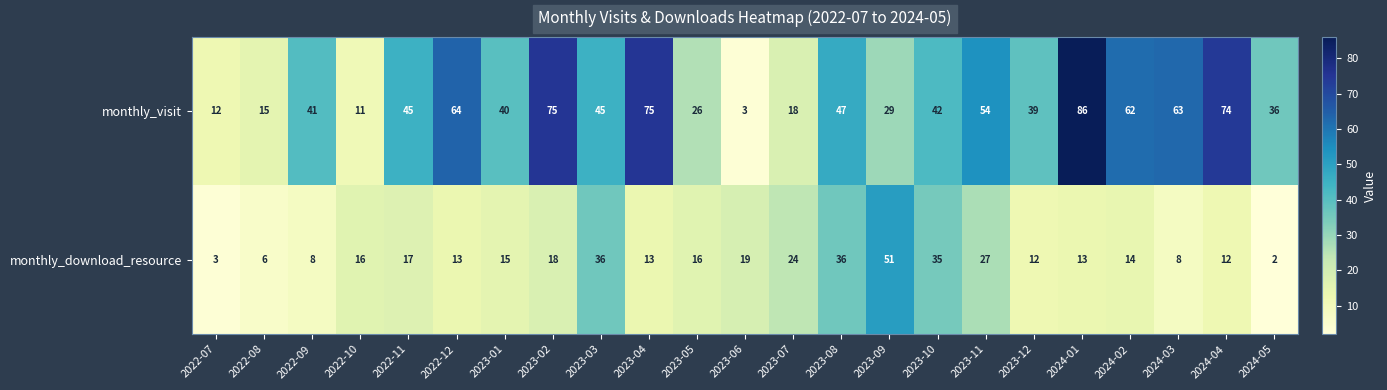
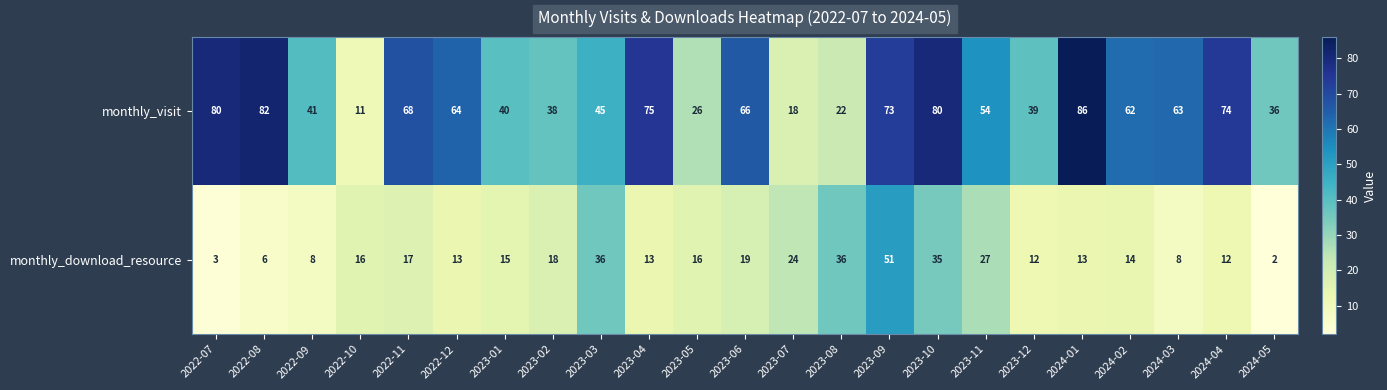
monthly_visit, 2022-07: 12 -> 80
monthly_visit, 2022-08: 15 -> 82
monthly_visit, 2022-11: 45 -> 68
monthly_visit, 2023-02: 75 -> 38
monthly_visit, 2023-06: 3 -> 66
monthly_visit, 2023-08: 47 -> 22
monthly_visit, 2023-09: 29 -> 73
monthly_visit, 2023-10: 42 -> 80
